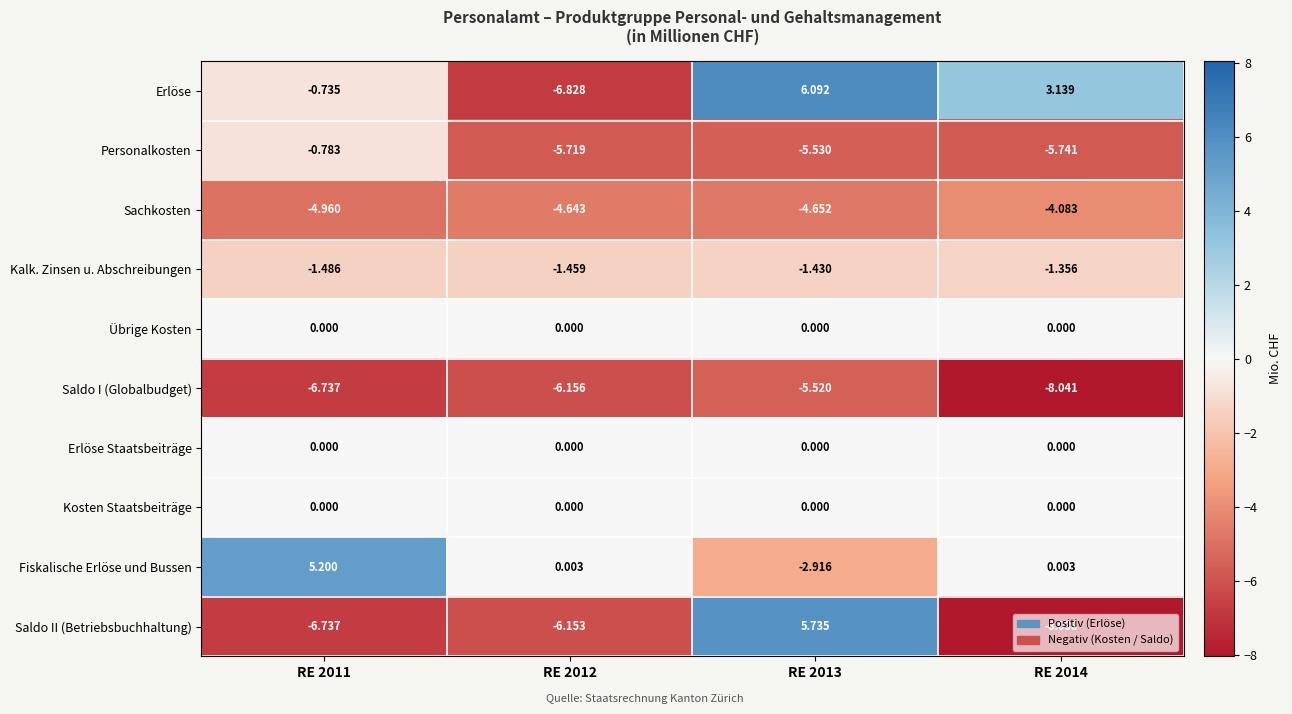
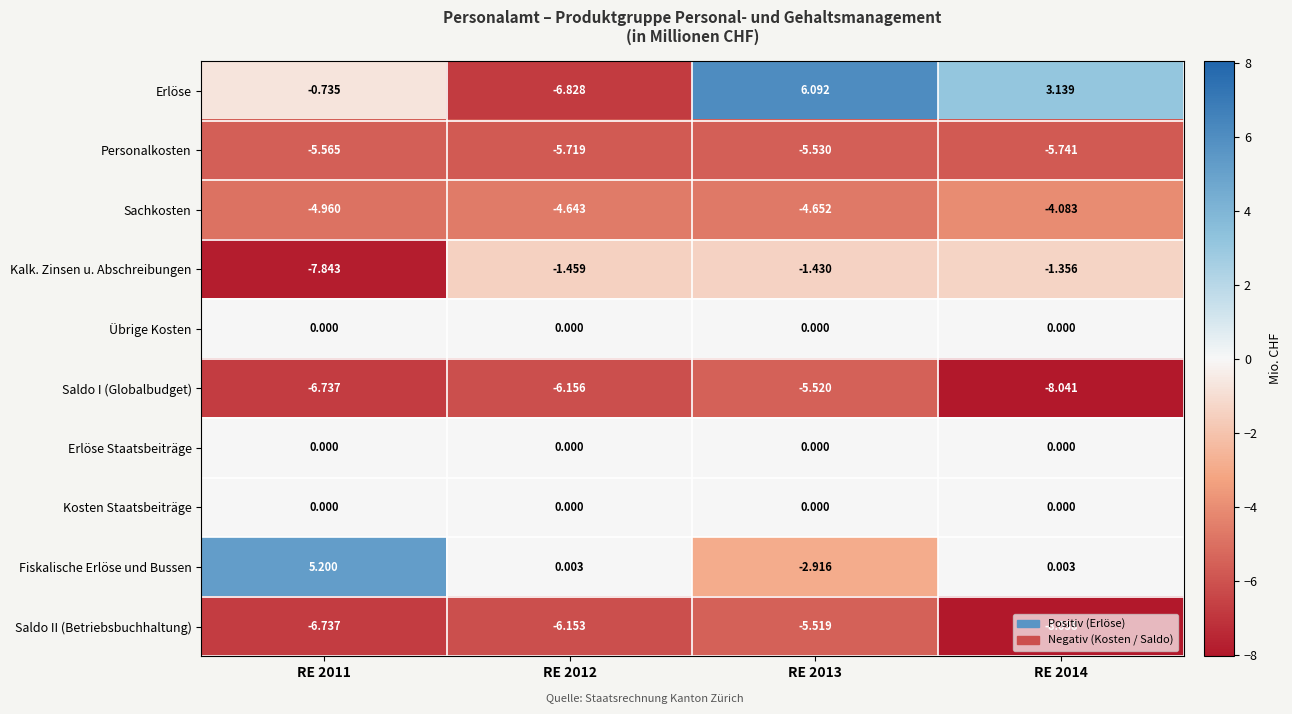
Personalkosten, RE 2011: -0.783 -> -5.565
Kalk. Zinsen u. Abschreibungen, RE 2011: -1.486 -> -7.843
Saldo II (Betriebsbuchhaltung), RE 2013: 5.735 -> -5.519
